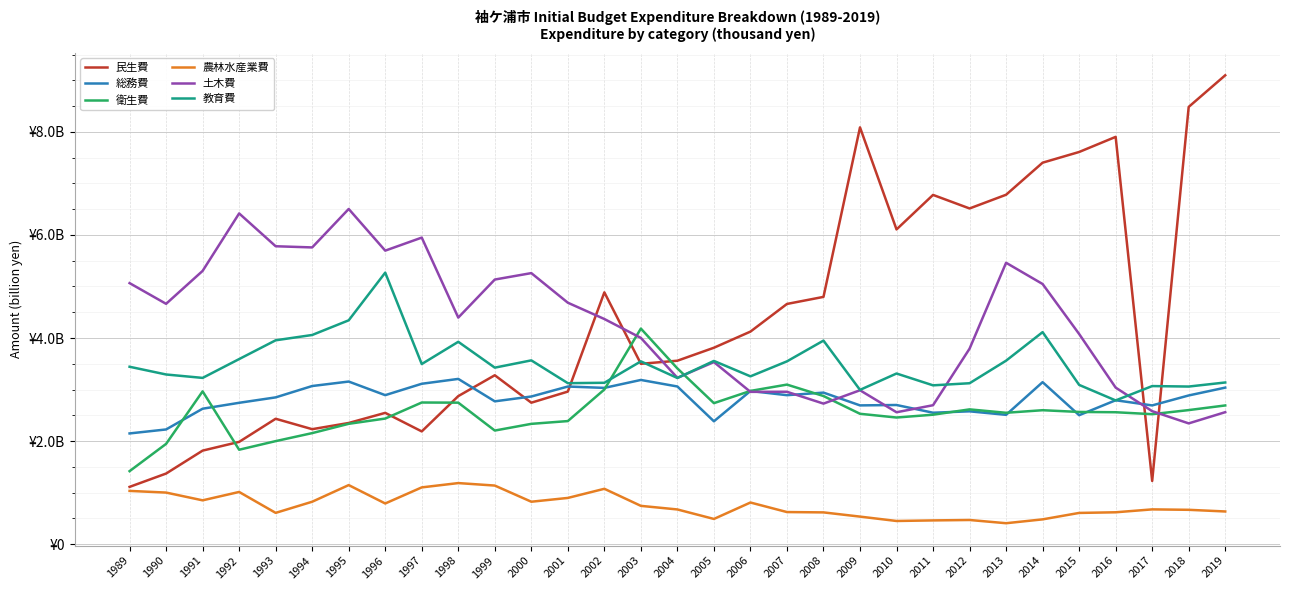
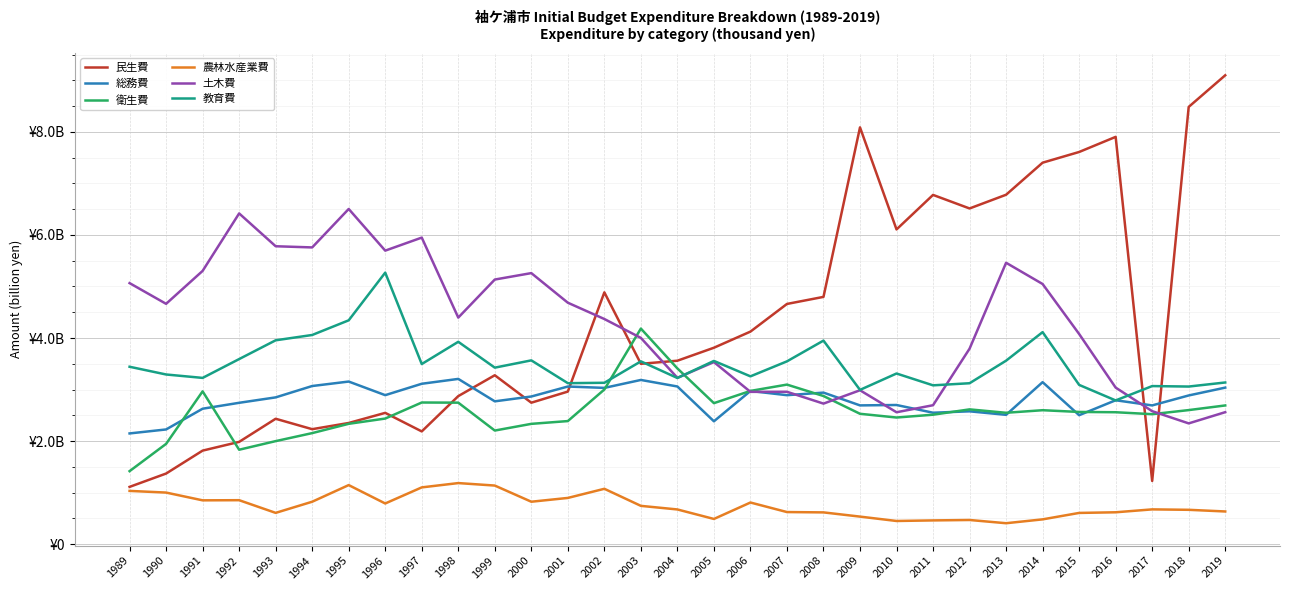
農林水産業費, 1992: ¥1000000000 -> ¥900000000
